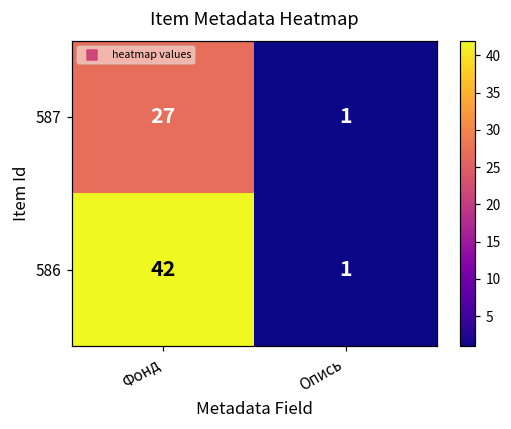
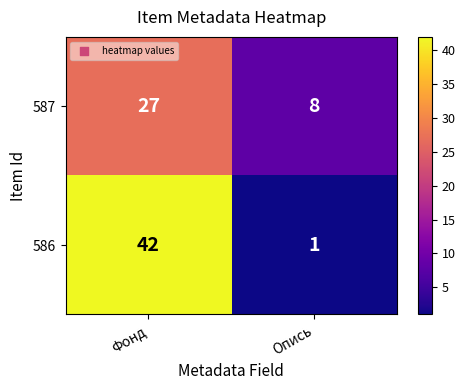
587, Опись: 1 -> 8
